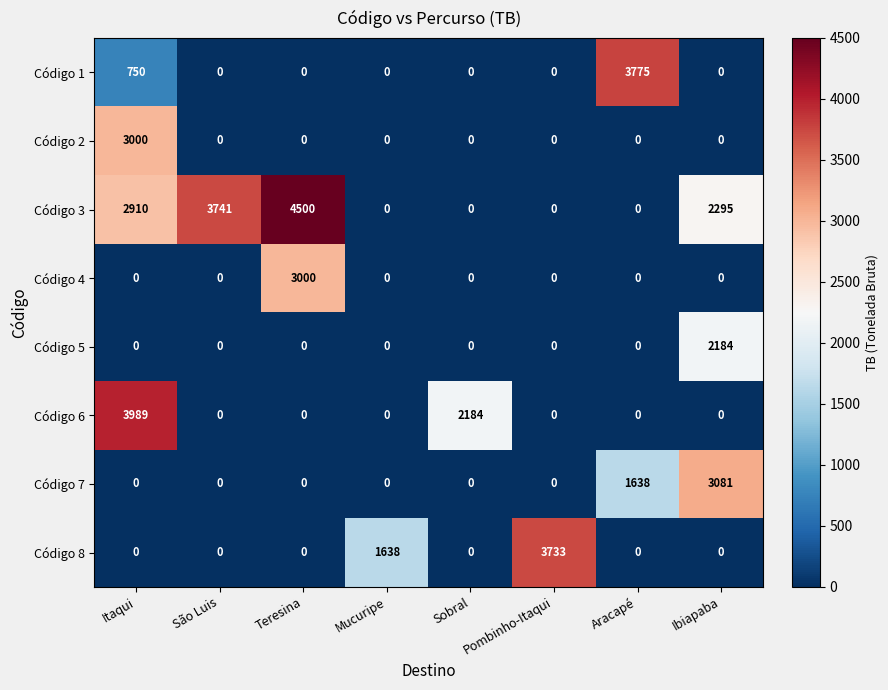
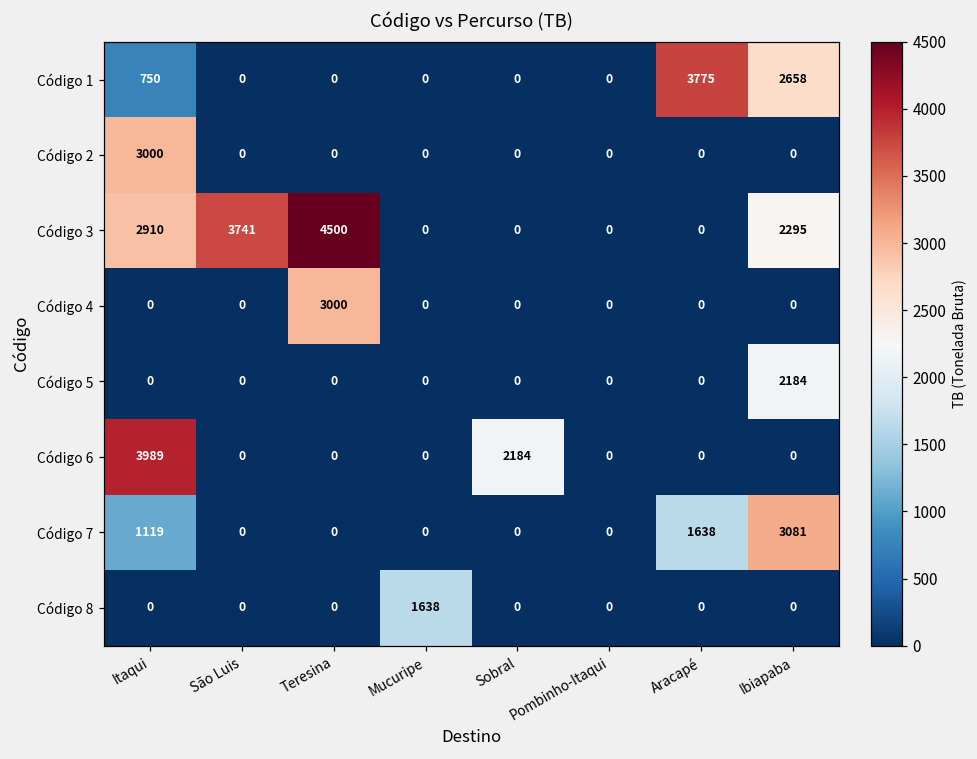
Código 1, Ibiapaba: 0 -> 2658
Código 7, Itaqui: 0 -> 1119
Código 8, Pombinho-Itaqui: 3733 -> 0
